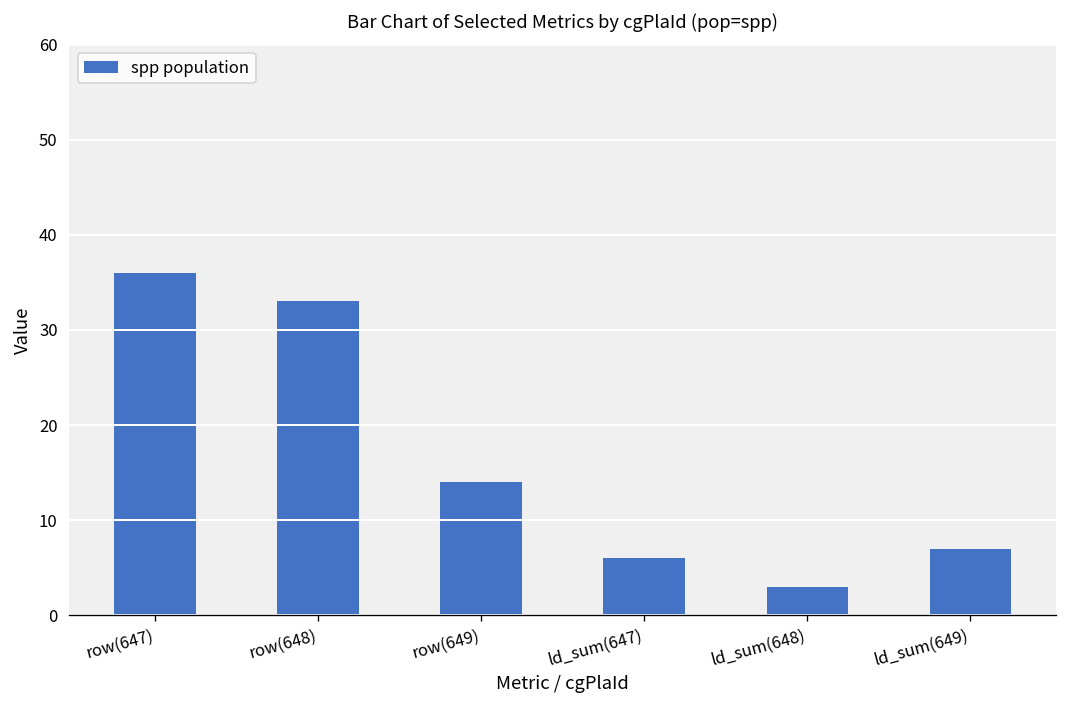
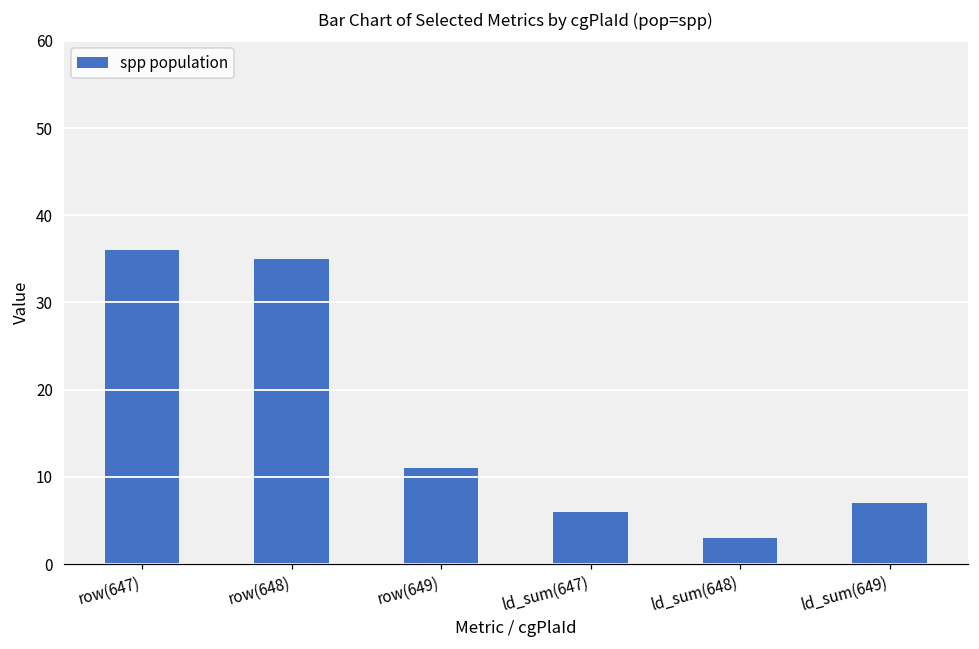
row(648): 33 -> 35
row(649): 14 -> 11
